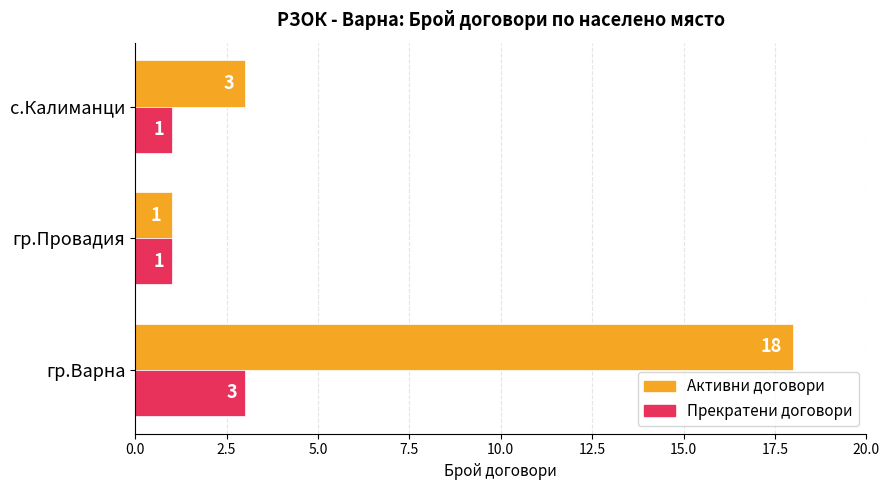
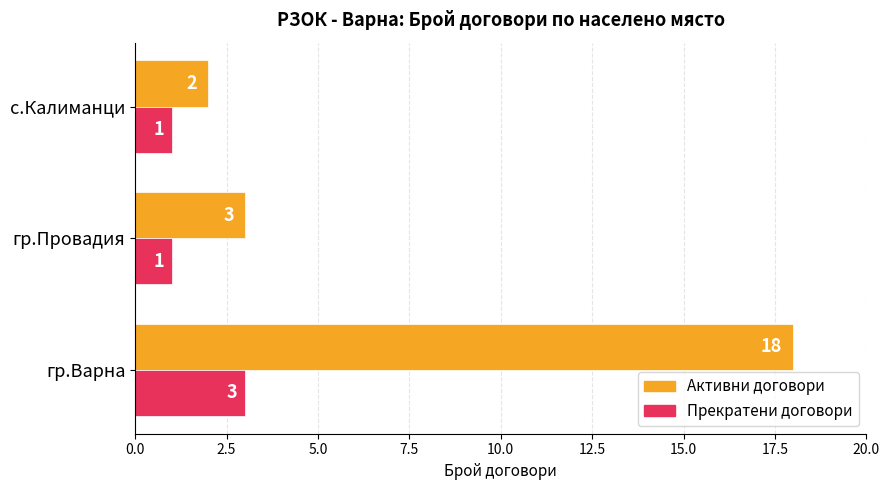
Активни договори, с.Калиманци: 3 -> 2
Активни договори, гр.Провадия: 1 -> 3
